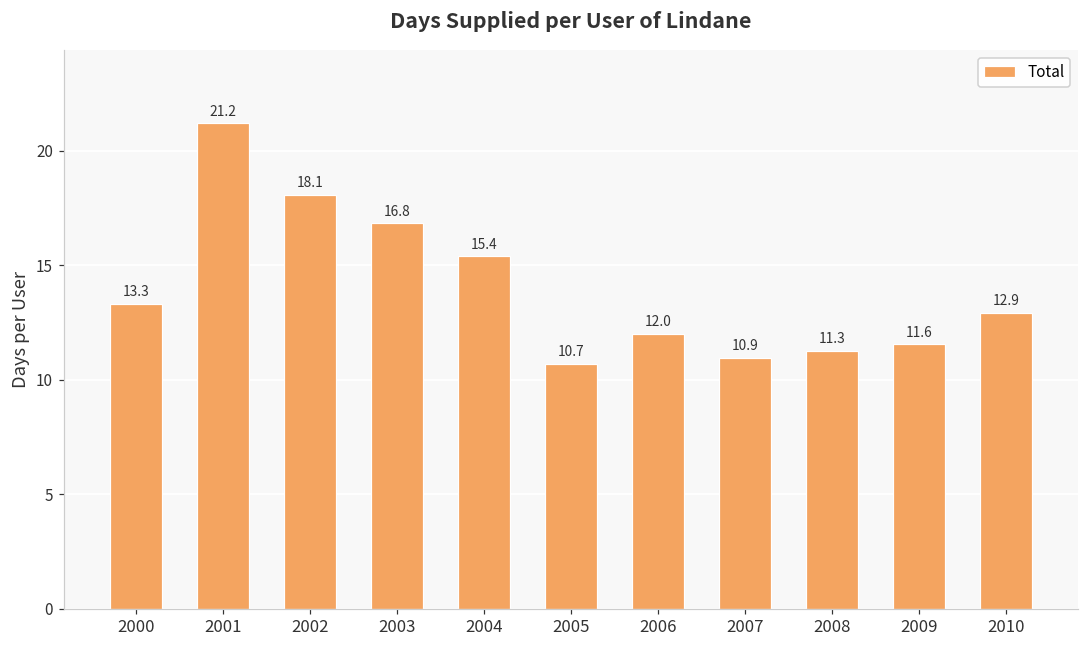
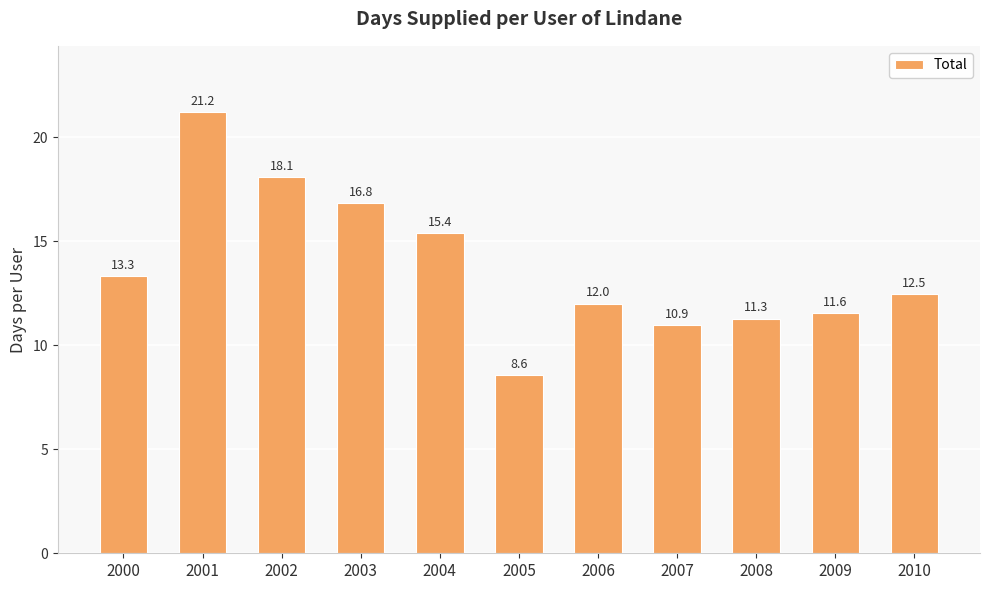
2005: 10.7 -> 8.6
2010: 12.9 -> 12.5
